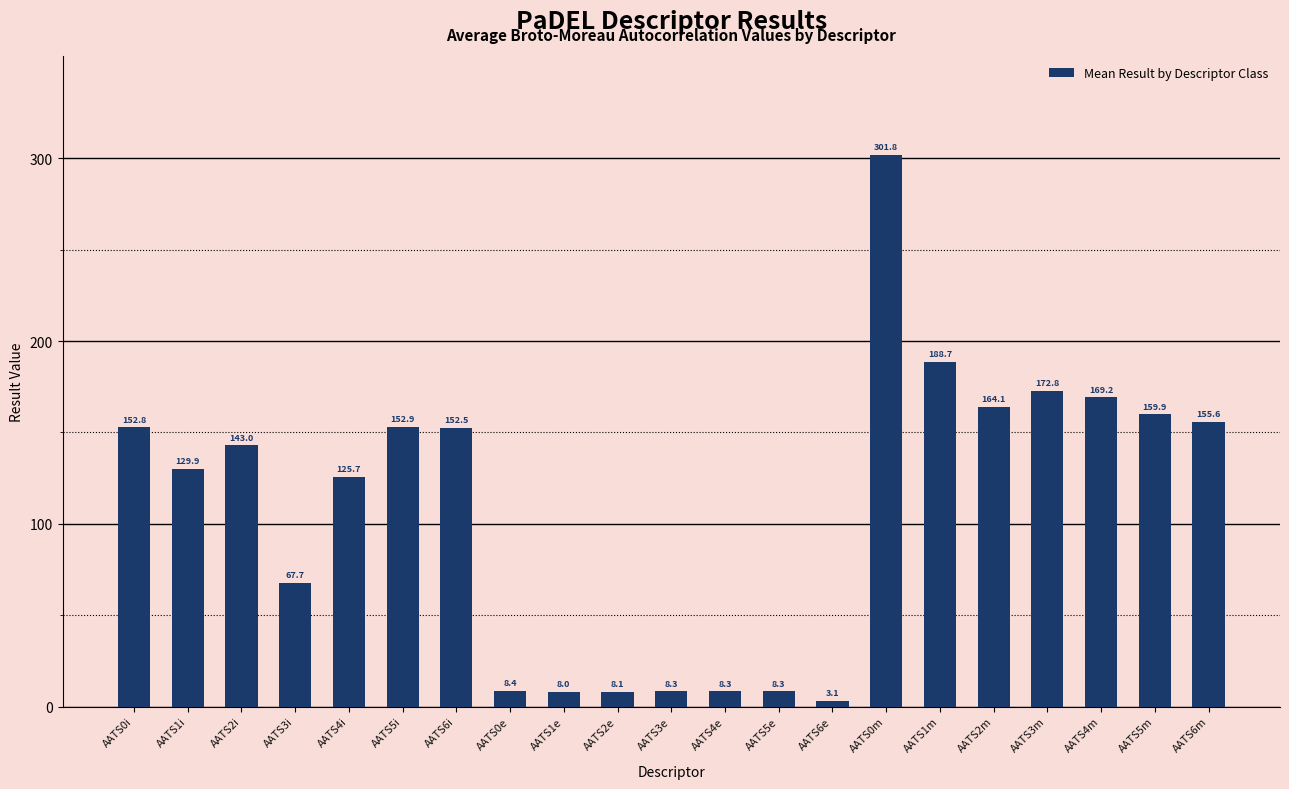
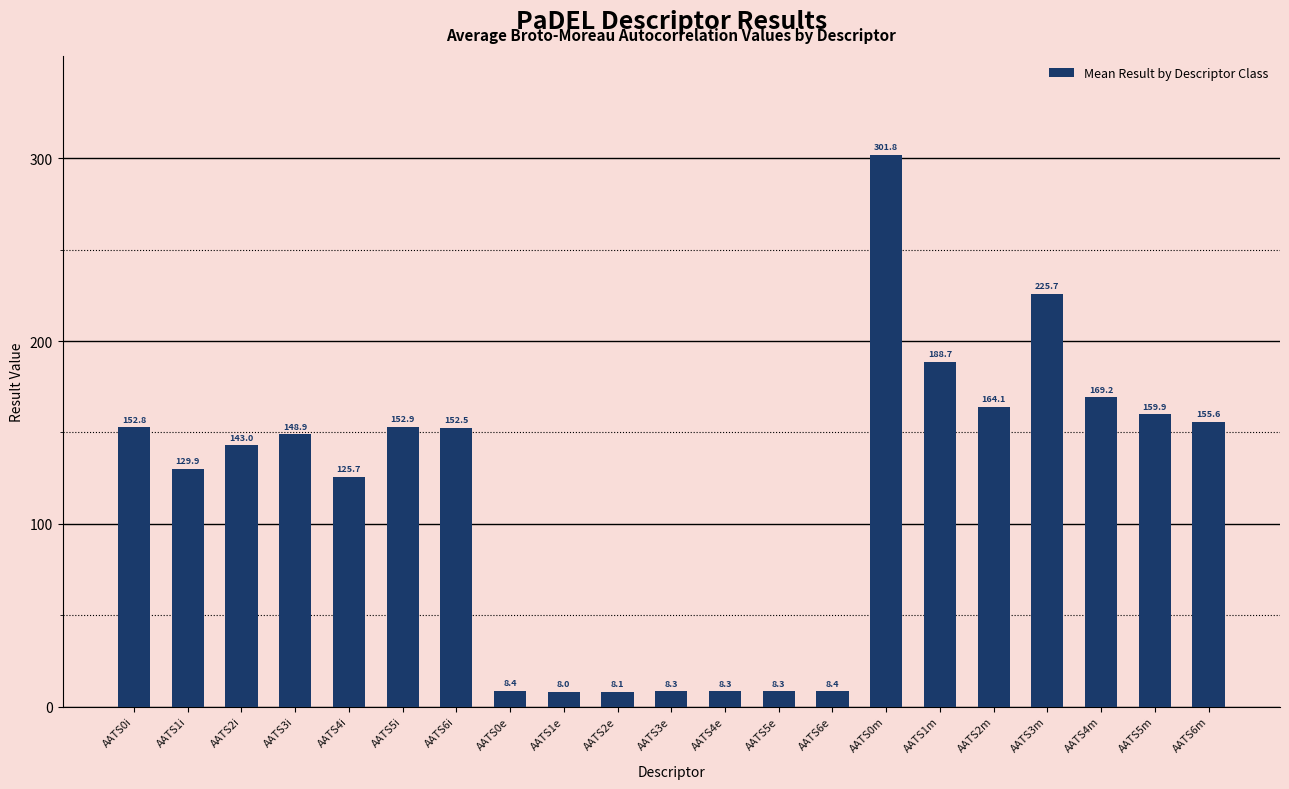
AATS3i: 67.7 -> 148.9
AATS6e: 3.1 -> 8.4
AATS3m: 172.8 -> 225.7
